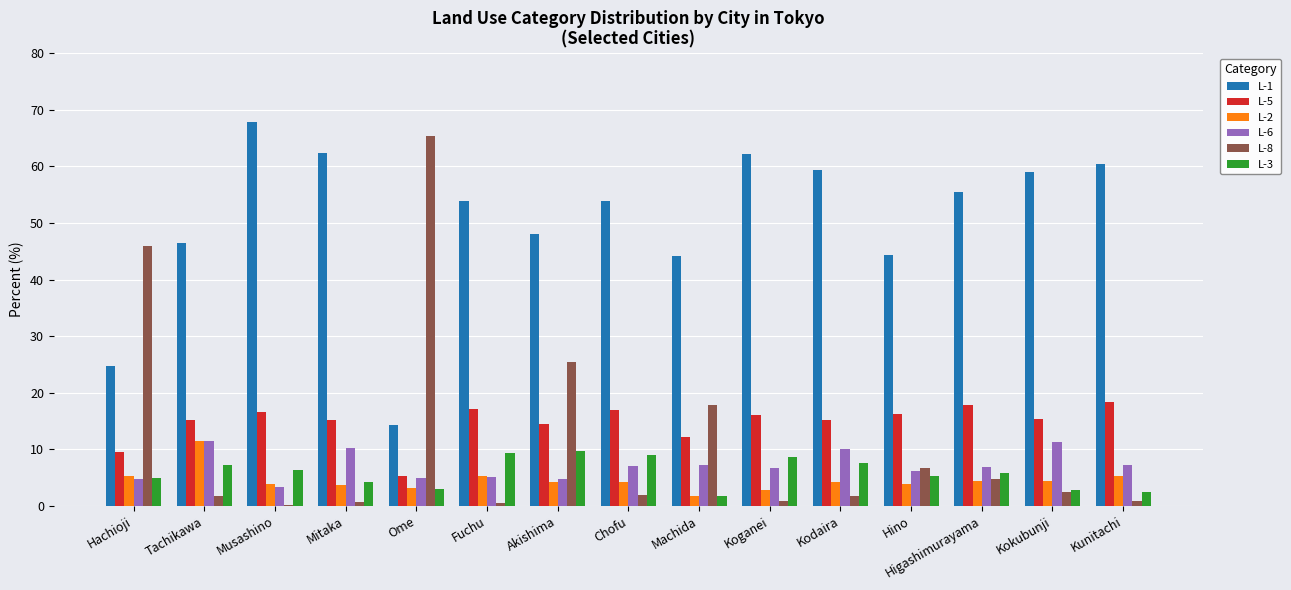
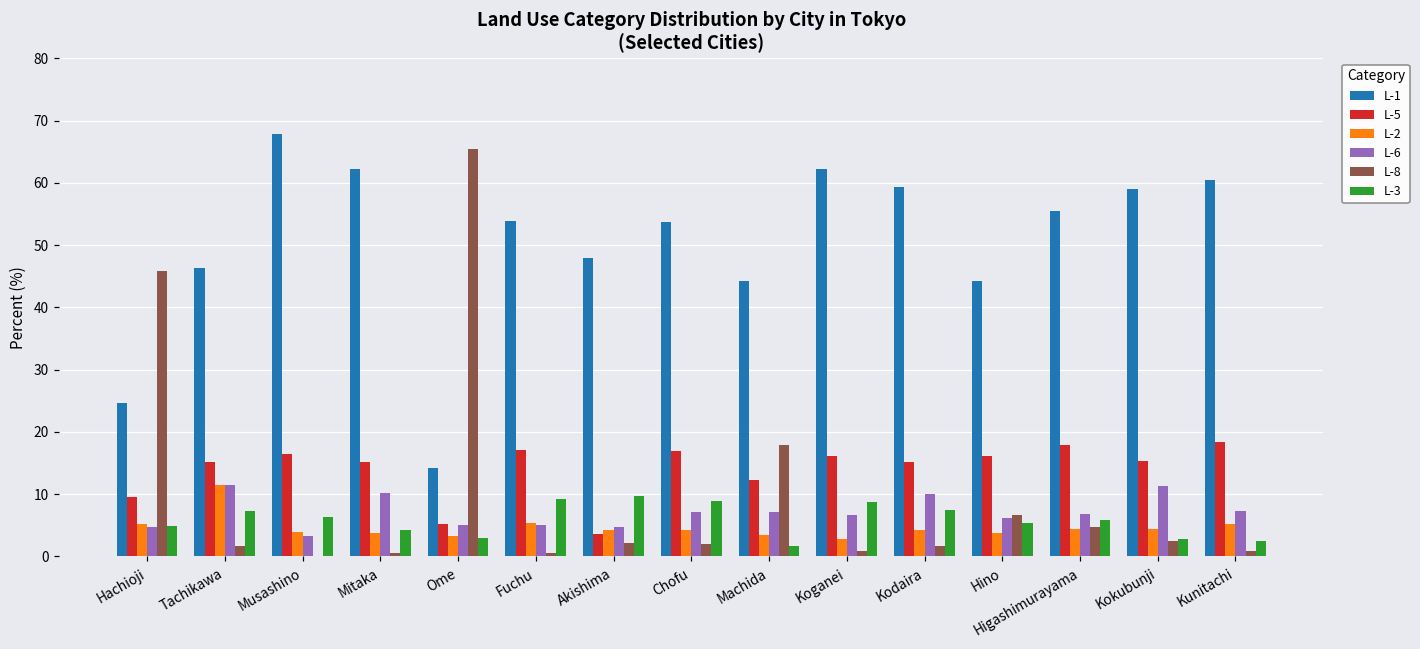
L-5, Akishima: 14 -> 4
L-8, Akishima: 25 -> 2
L-2, Machida: 2 -> 4
